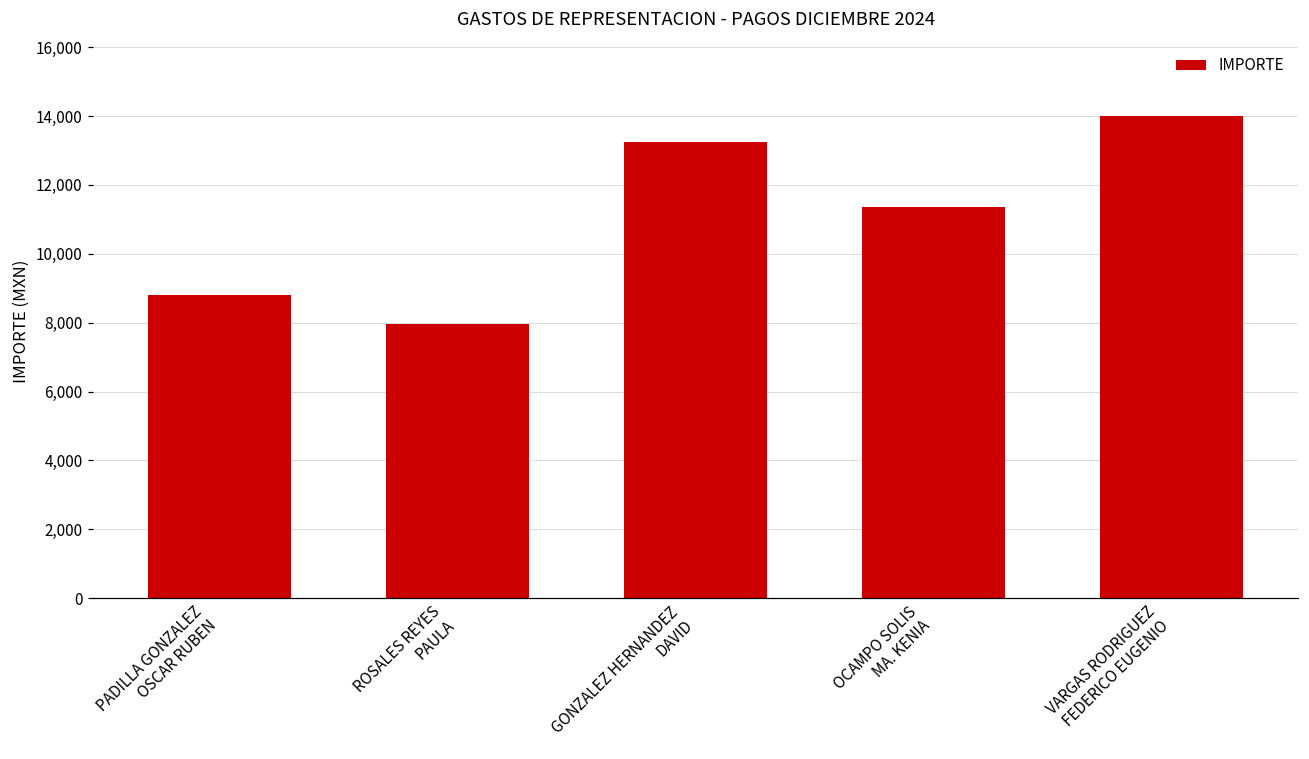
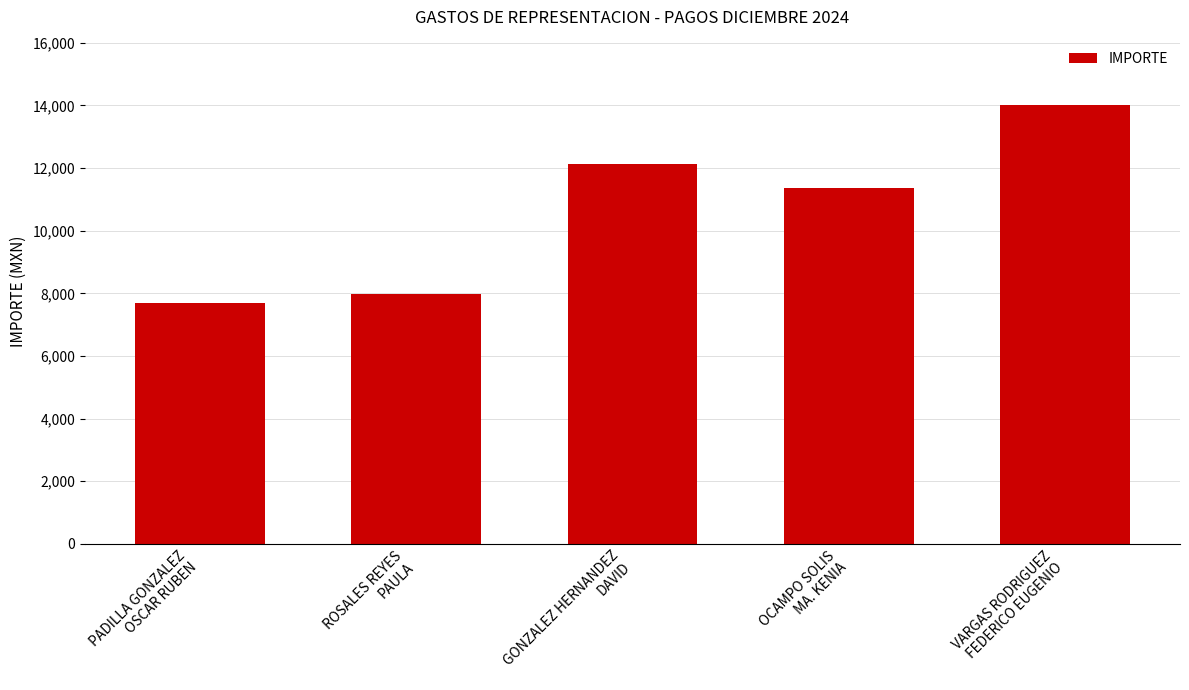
PADILLA GONZALEZ OSCAR RUBEN: 8,800 -> 7,700
GONZALEZ HERNANDEZ DAVID: 13,300 -> 12,100
